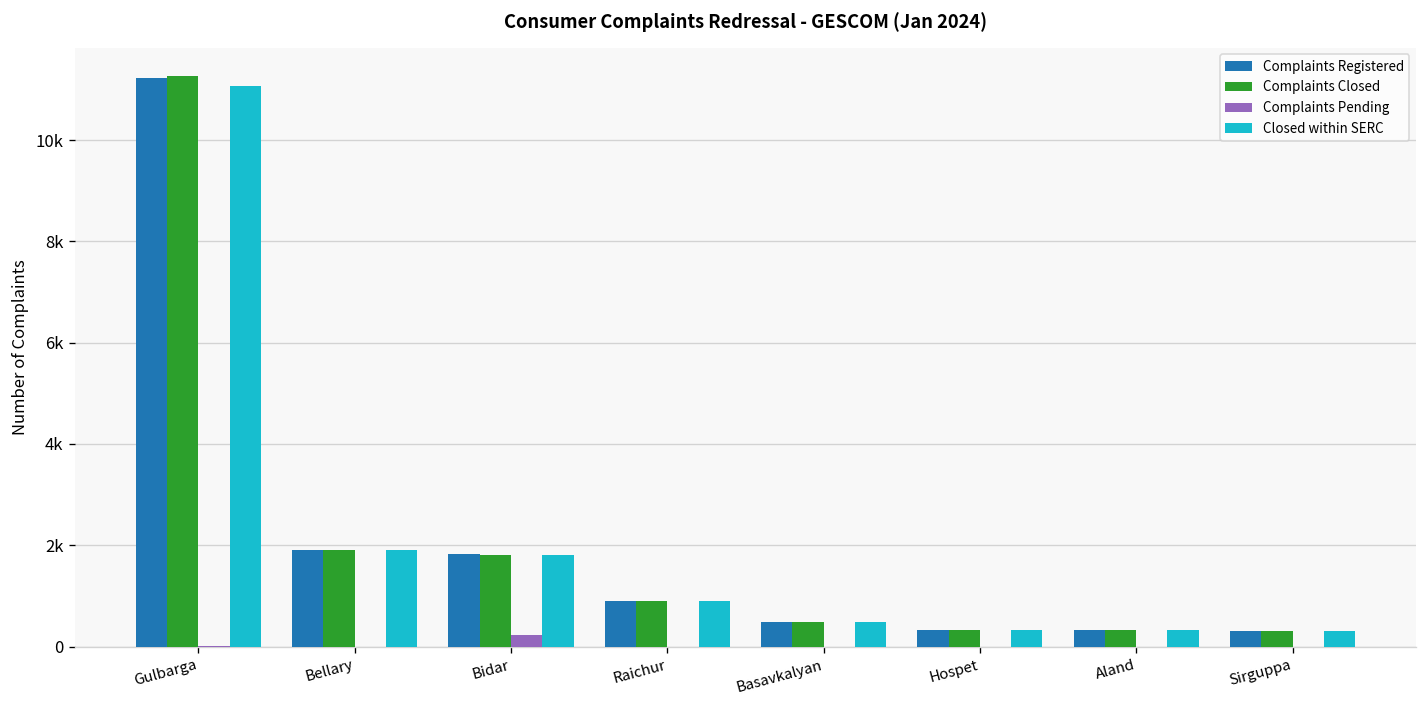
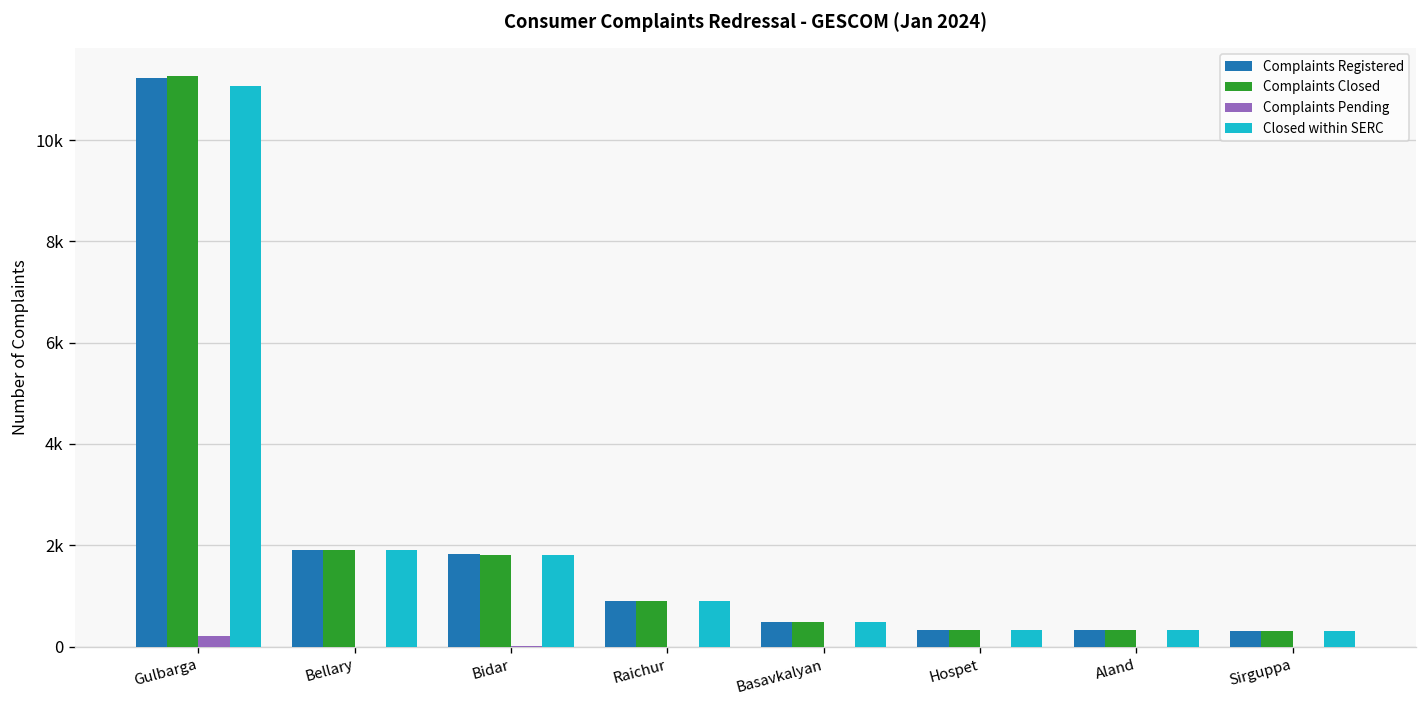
Complaints Pending, Gulbarga: 0 -> 200
Complaints Pending, Bidar: 200 -> 0
